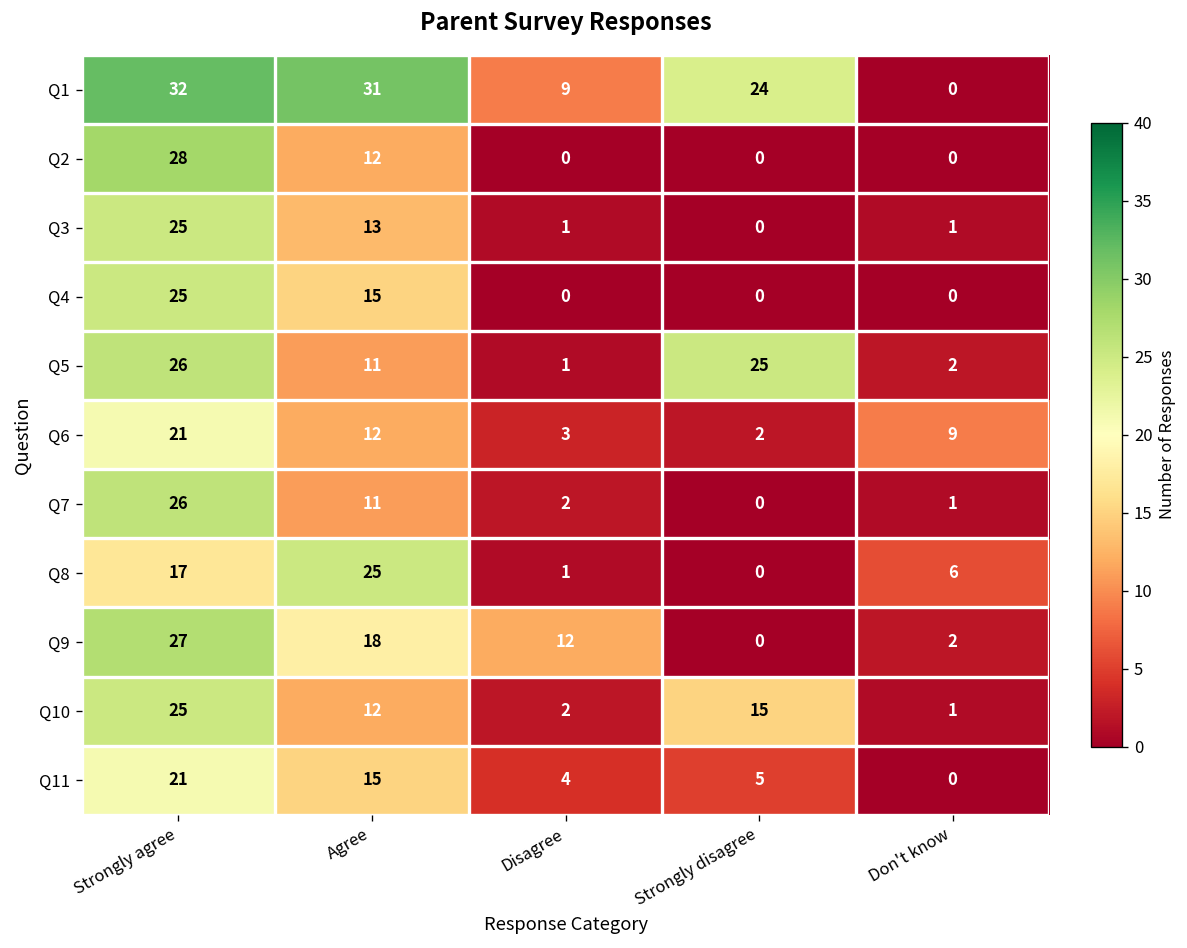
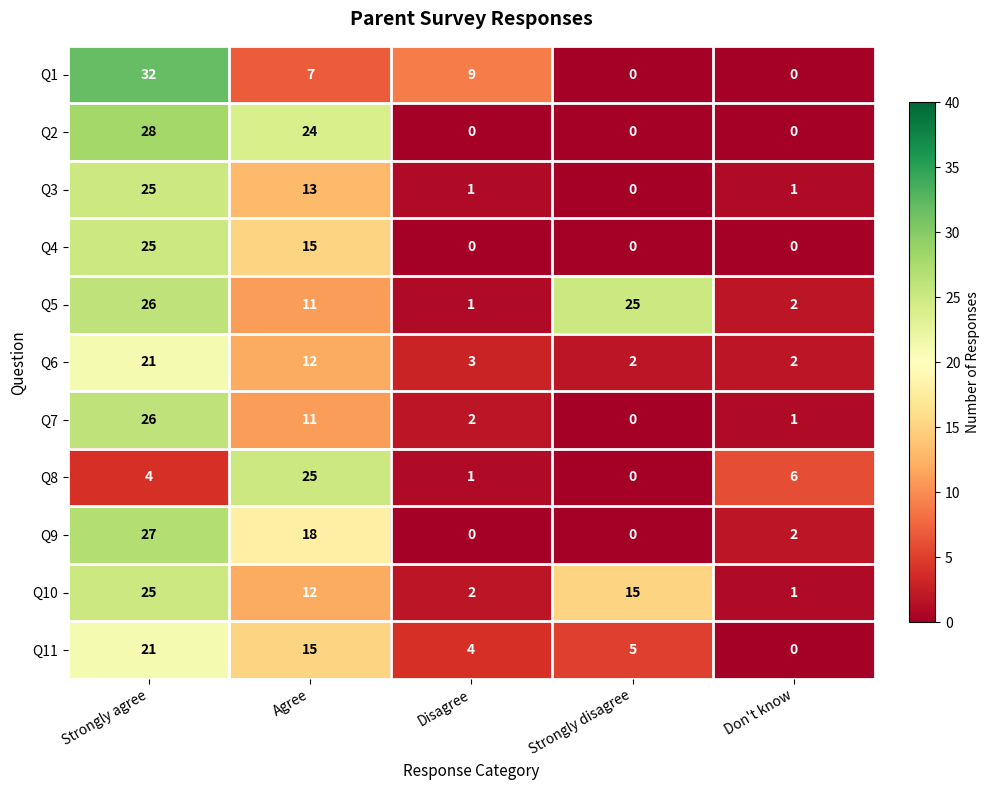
Q1, Agree: 31 -> 7
Q1, Strongly disagree: 24 -> 0
Q2, Agree: 12 -> 24
Q6, Don't know: 9 -> 2
Q8, Strongly agree: 17 -> 4
Q9, Disagree: 12 -> 0
